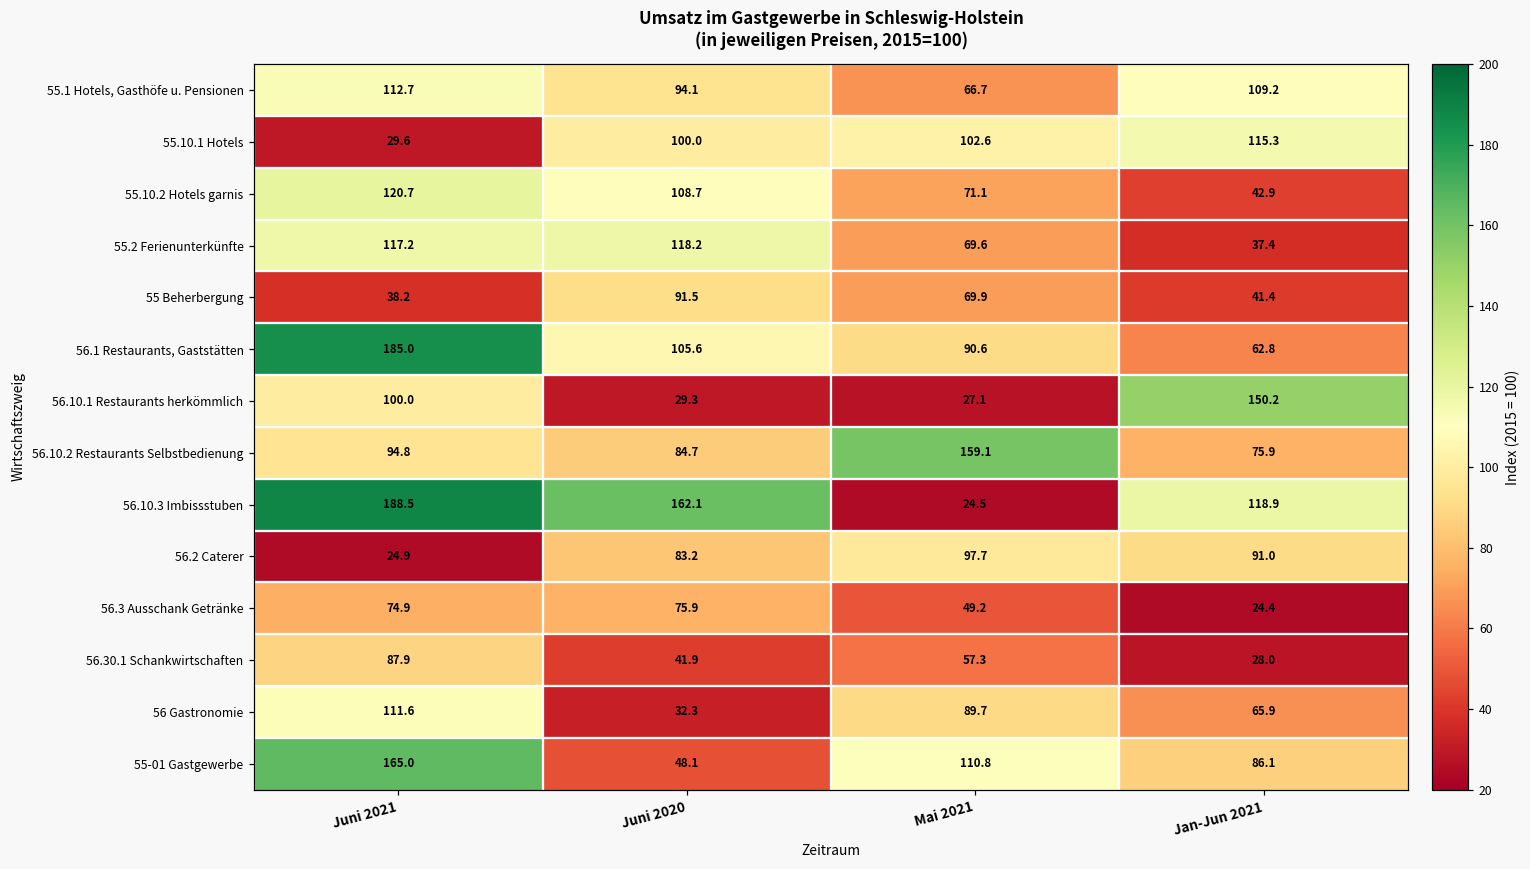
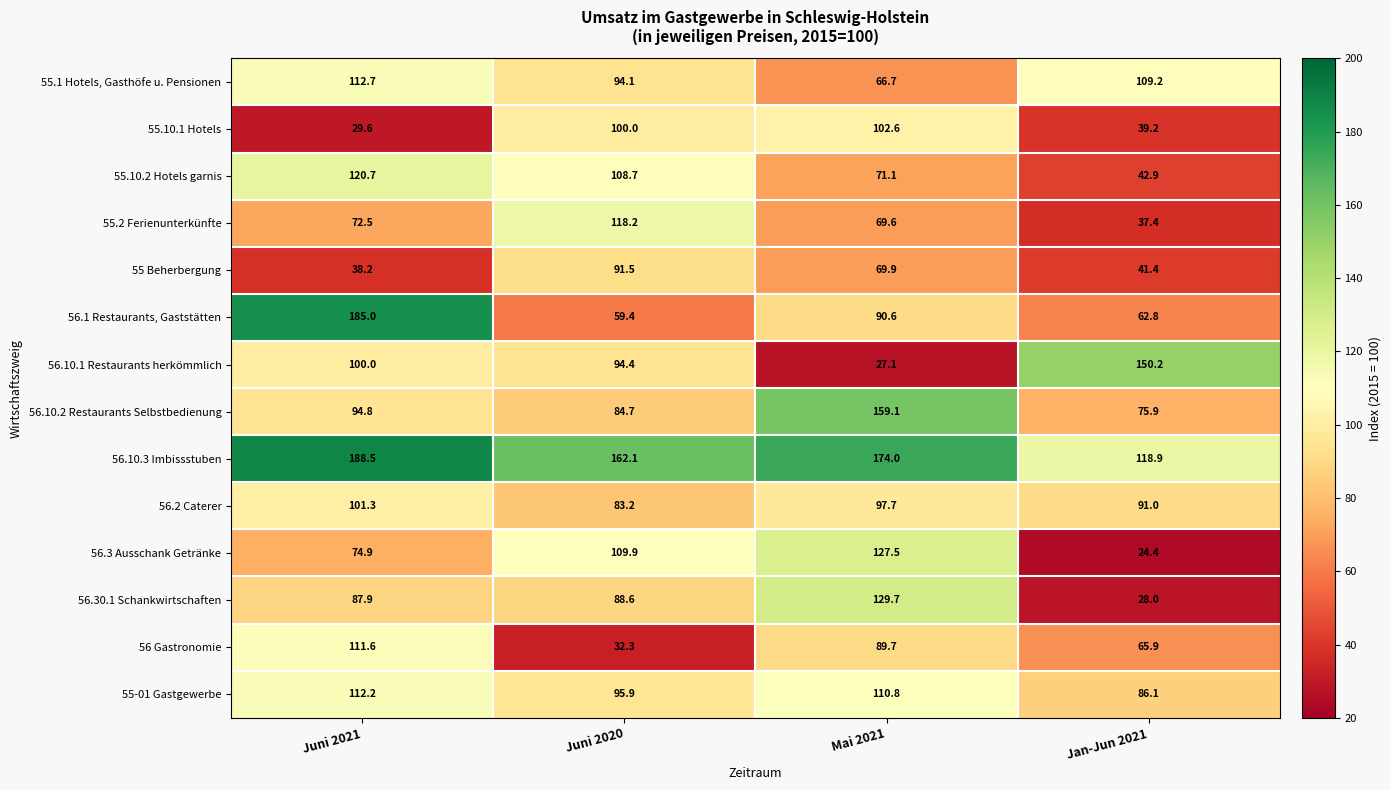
55.10.1 Hotels, Jan-Jun 2021: 115.3 -> 39.2
55.2 Ferienunterkünfte, Juni 2021: 117.2 -> 72.5
56.1 Restaurants, Gaststätten, Juni 2020: 105.6 -> 59.4
56.10.1 Restaurants herkömmlich, Juni 2020: 29.3 -> 94.4
56.10.3 Imbissstuben, Mai 2021: 24.5 -> 174.0
56.2 Caterer, Juni 2021: 24.9 -> 101.3
56.3 Ausschank Getränke, Juni 2020: 75.9 -> 109.9
56.3 Ausschank Getränke, Mai 2021: 49.2 -> 127.5
56.30.1 Schankwirtschaften, Juni 2020: 41.9 -> 88.6
56.30.1 Schankwirtschaften, Mai 2021: 57.3 -> 129.7
55-01 Gastgewerbe, Juni 2021: 165.0 -> 112.2
55-01 Gastgewerbe, Juni 2020: 48.1 -> 95.9
